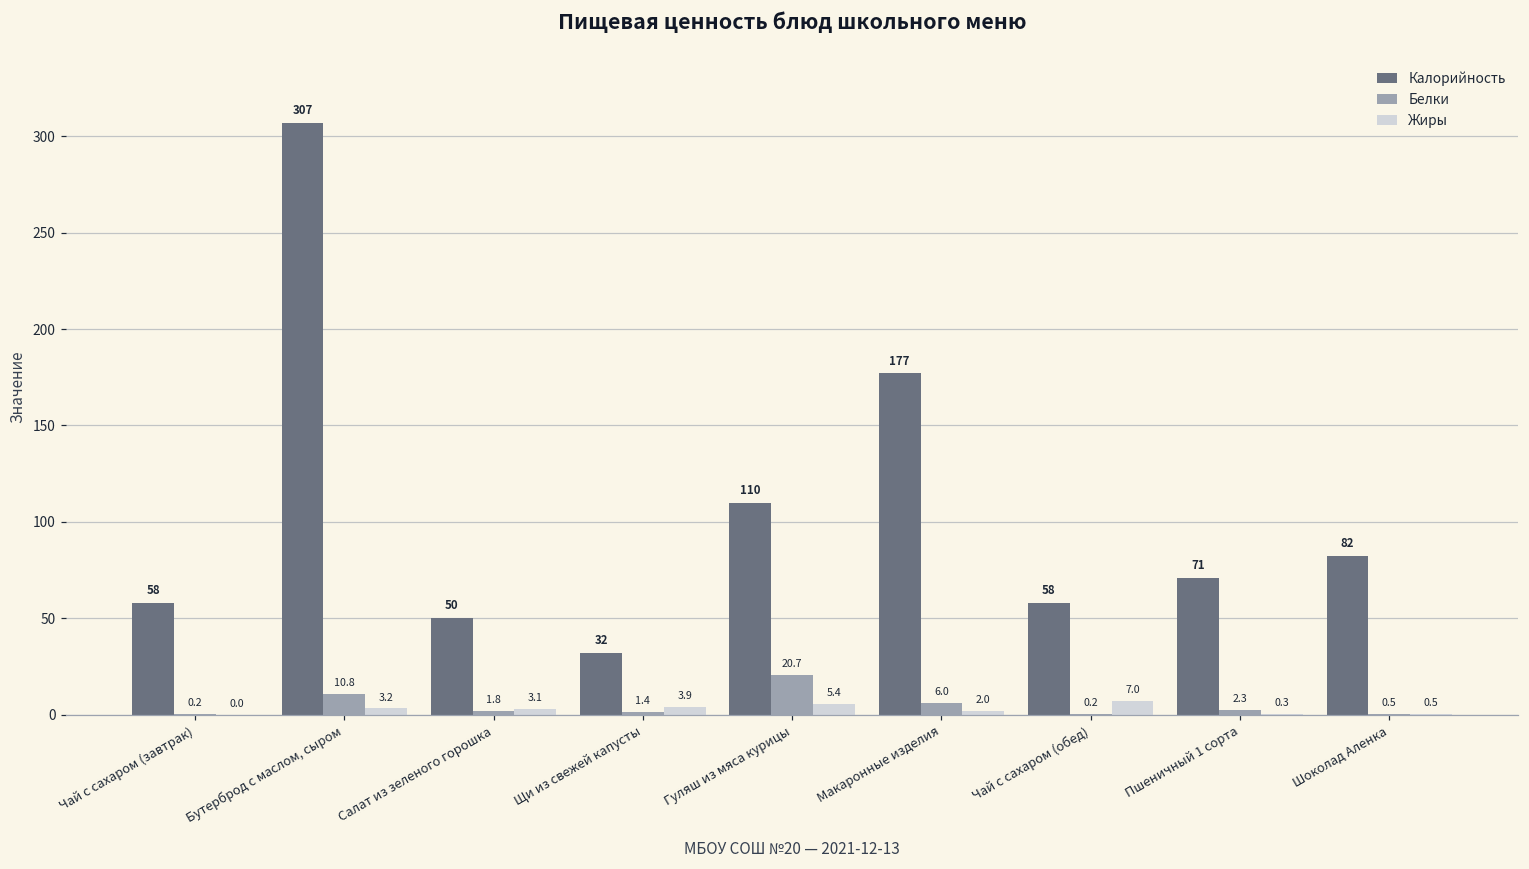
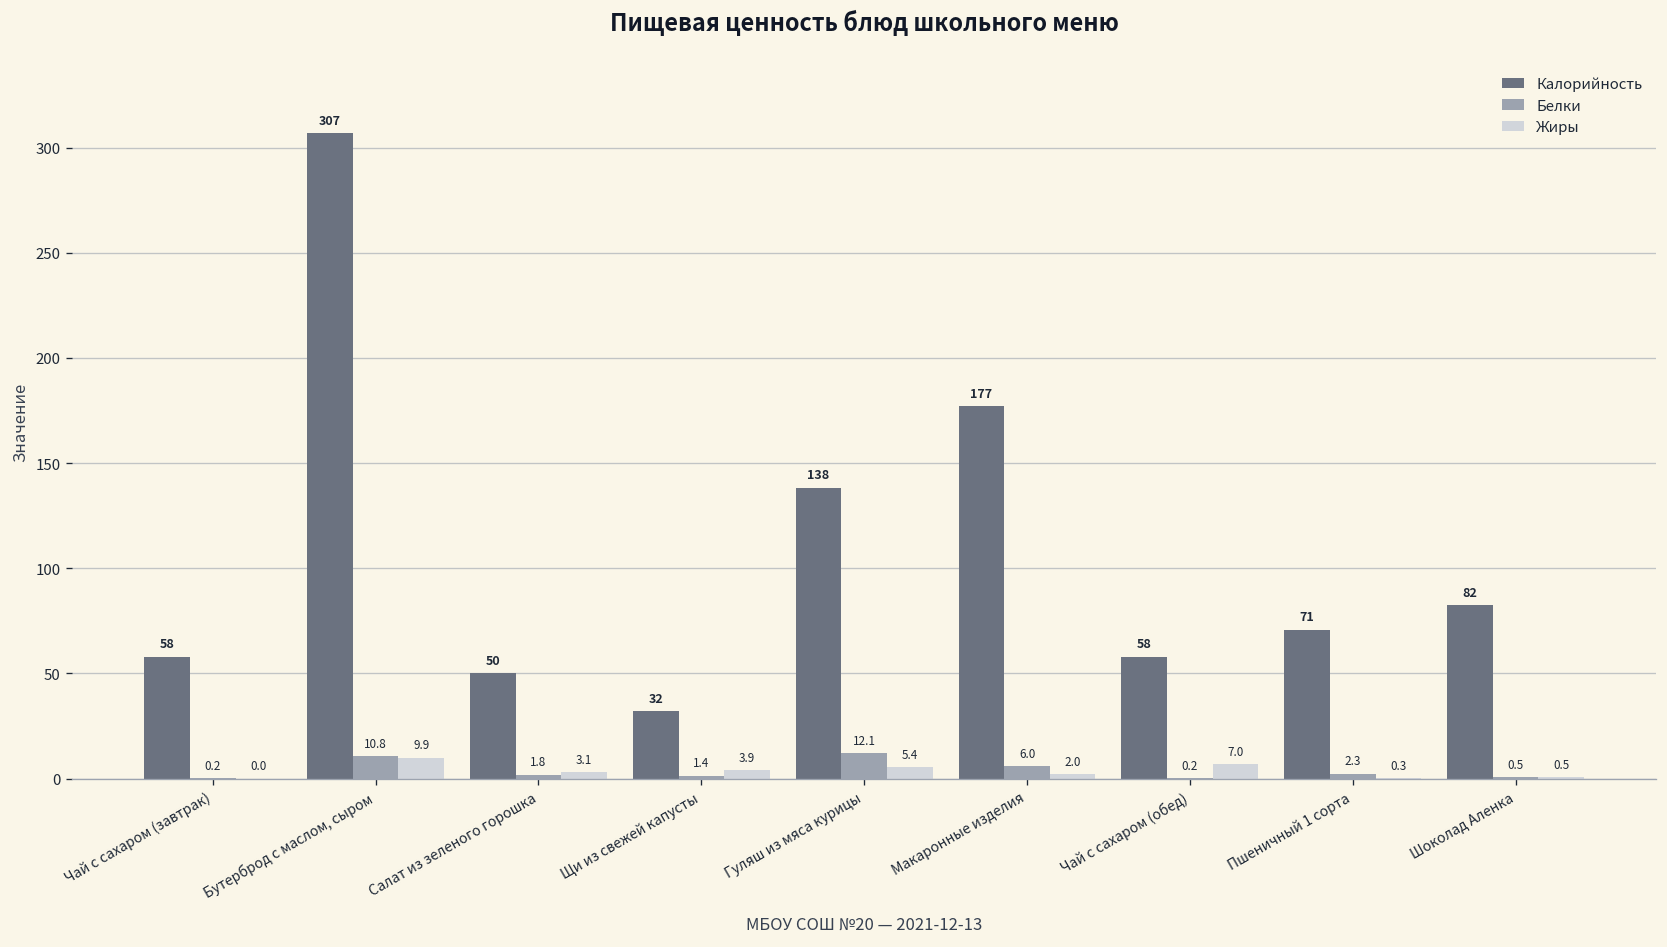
Жиры, Бутерброд с маслом, сыром: 3.2 -> 9.9
Калорийность, Гуляш из мяса курицы: 110 -> 138
Белки, Гуляш из мяса курицы: 20.7 -> 12.1
